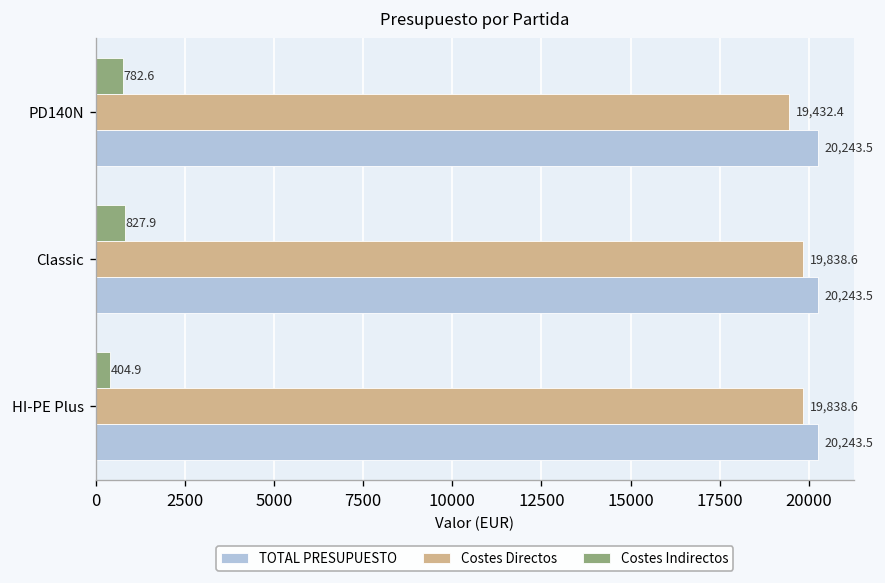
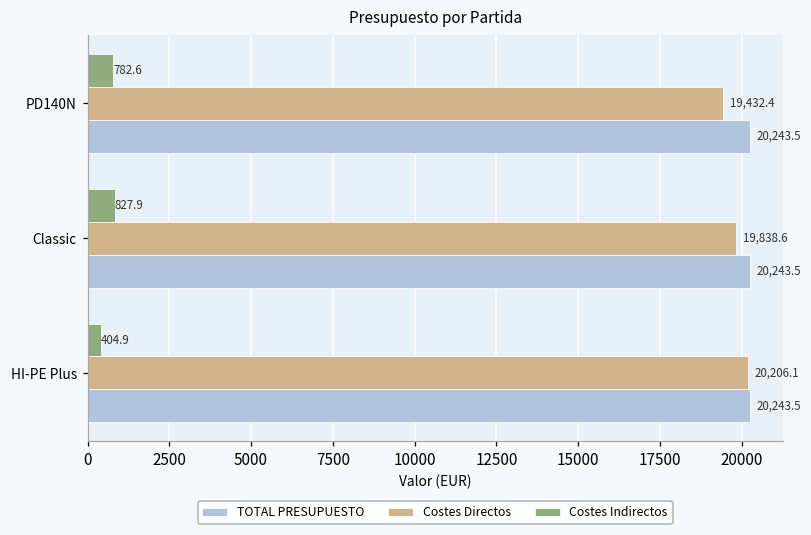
Costes Directos, HI-PE Plus: 19,838.6 -> 20,206.1
